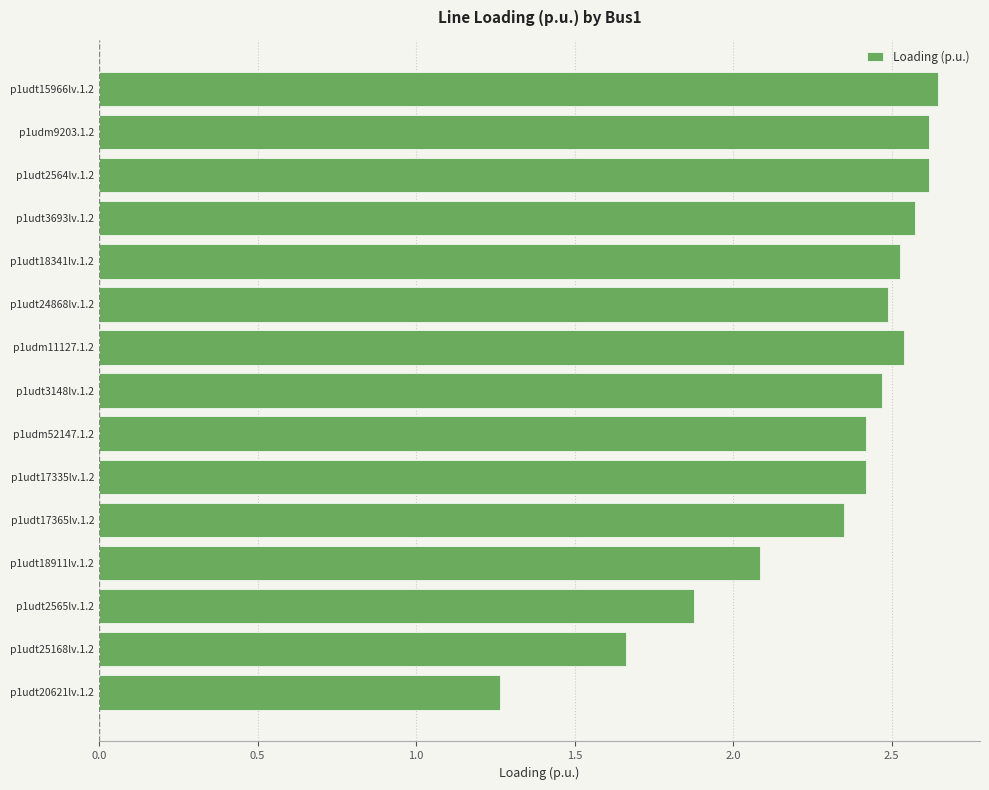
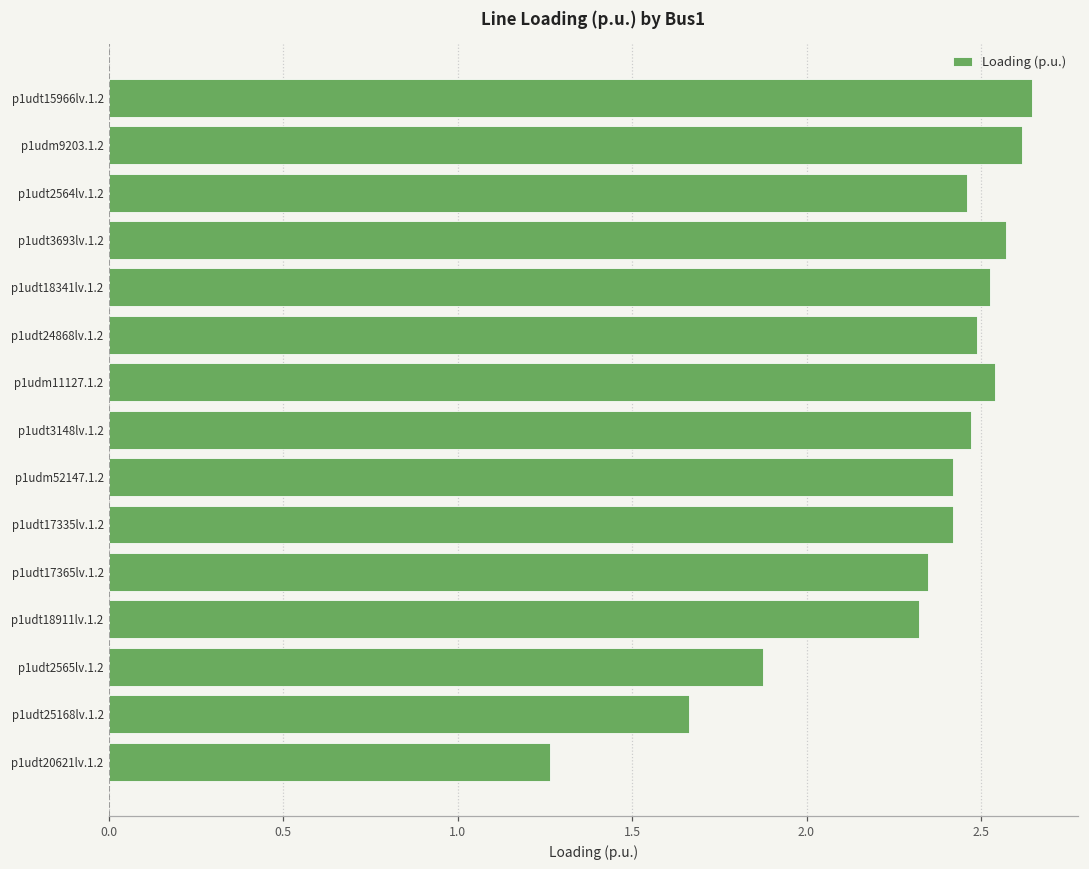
p1udt2564lv.1.2: 2.62 -> 2.46
p1udt18911lv.1.2: 2.08 -> 2.32
